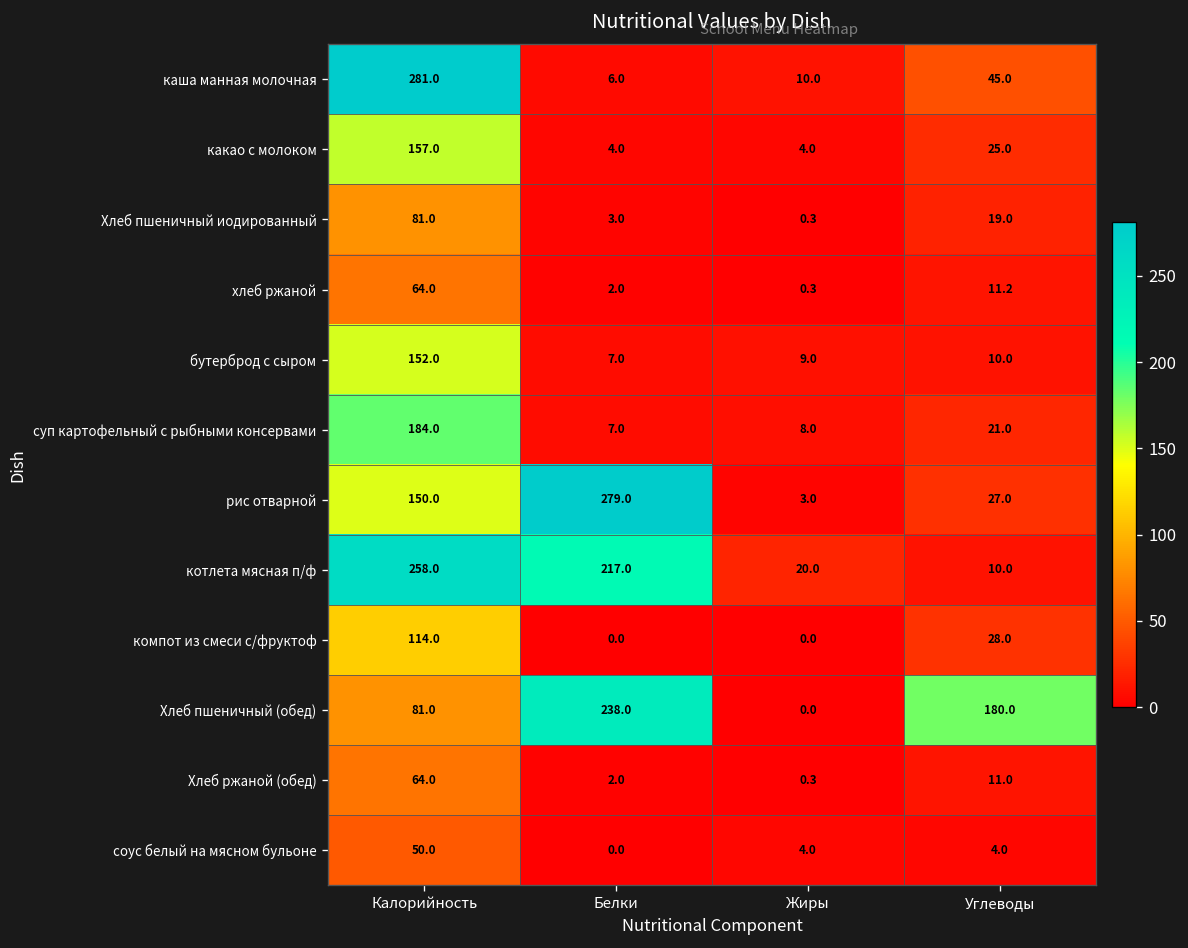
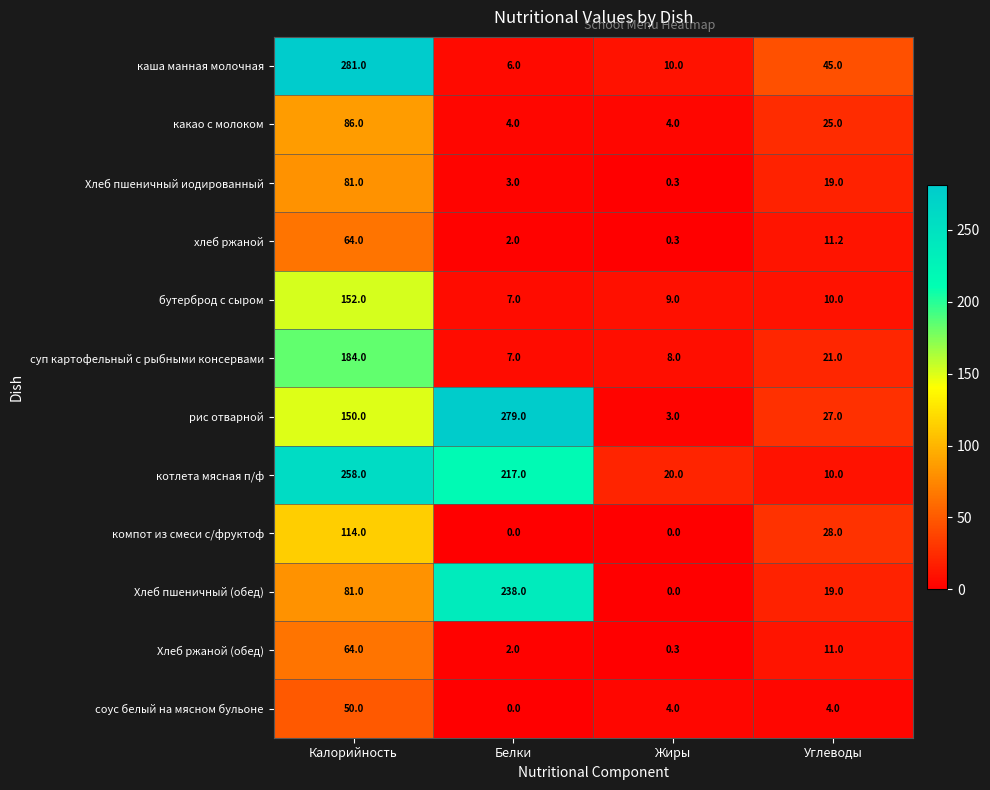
какао с молоком, Калорийность: 157.0 -> 86.0
Хлеб пшеничный (обед), Углеводы: 180.0 -> 19.0
